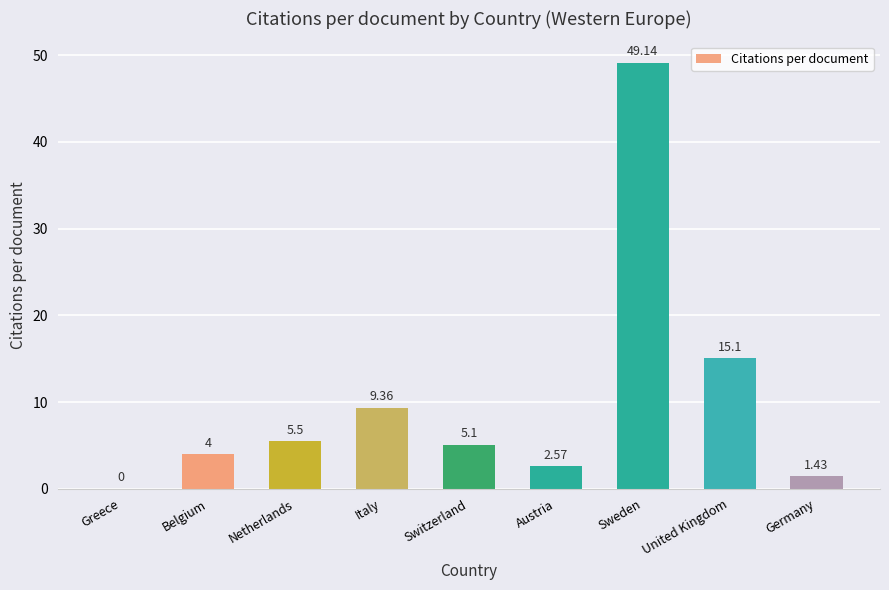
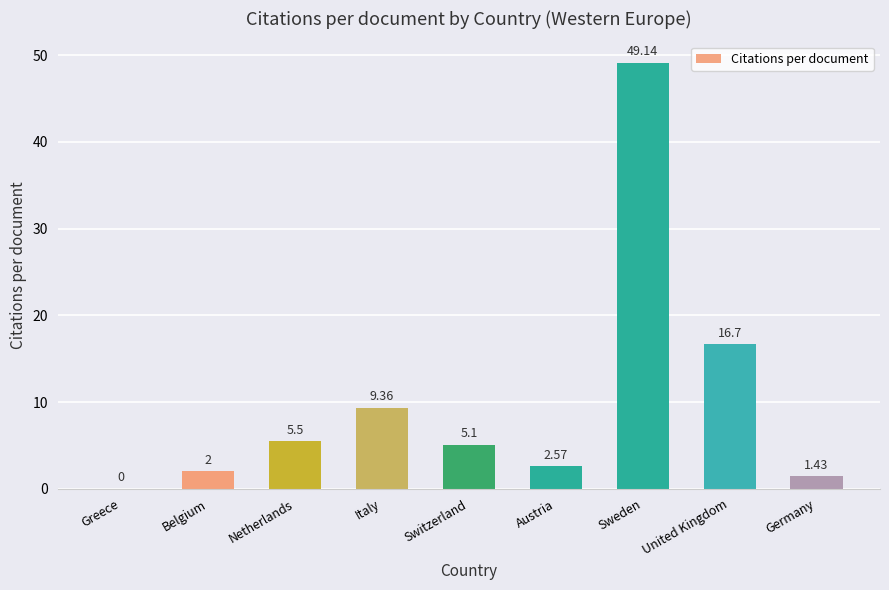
Belgium: 4 -> 2
United Kingdom: 15.1 -> 16.7
